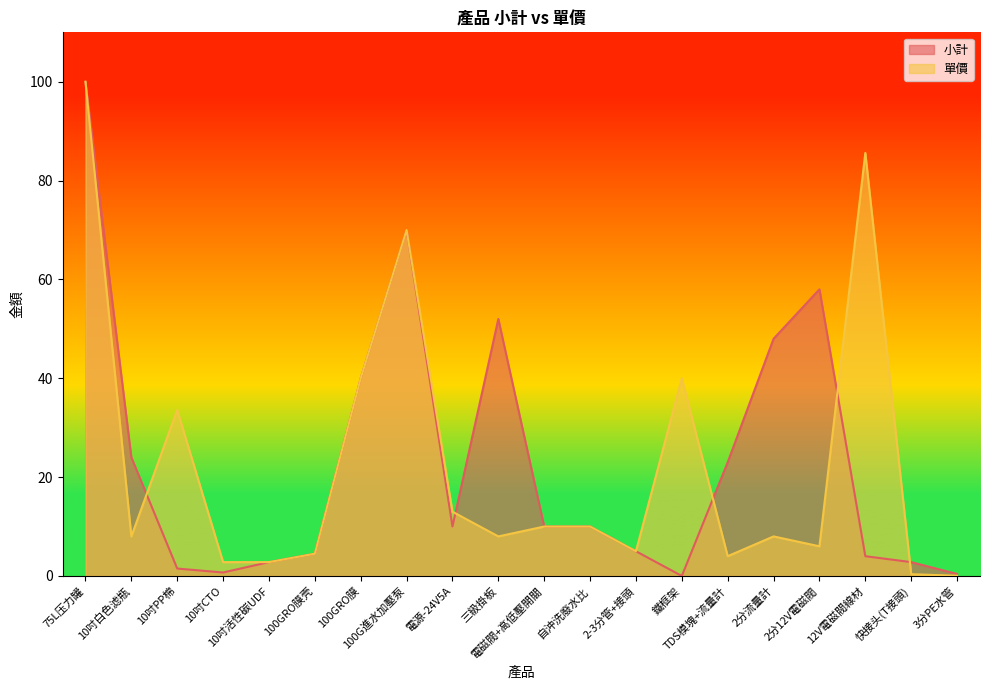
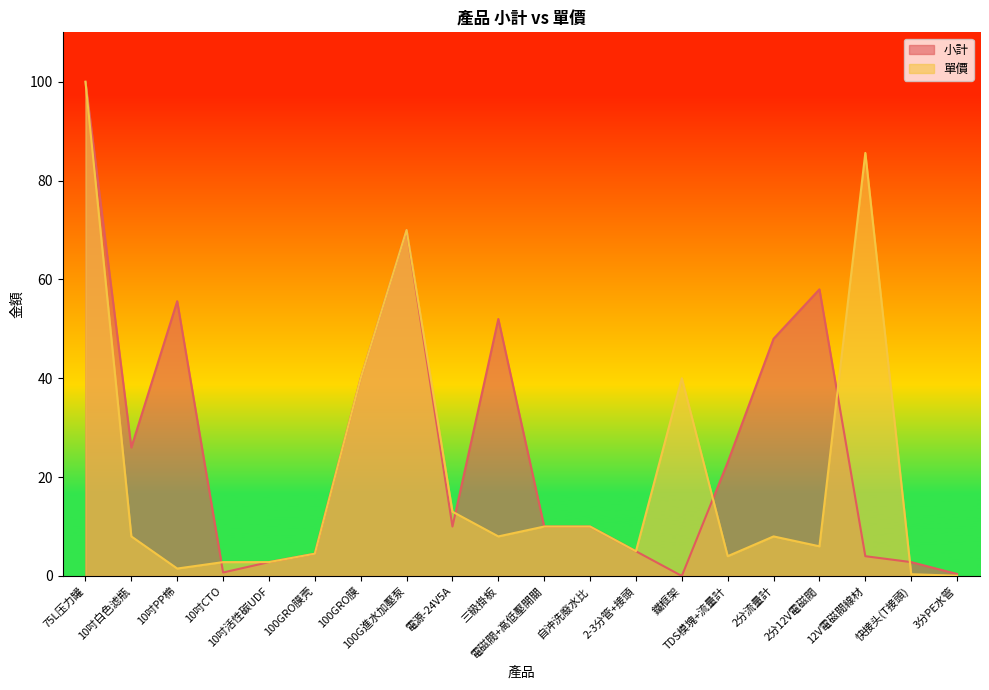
小計, 10吋白色滤瓶: 24 -> 26
小計, 10吋PP棉: 2 -> 56
單價, 10吋PP棉: 34 -> 2
